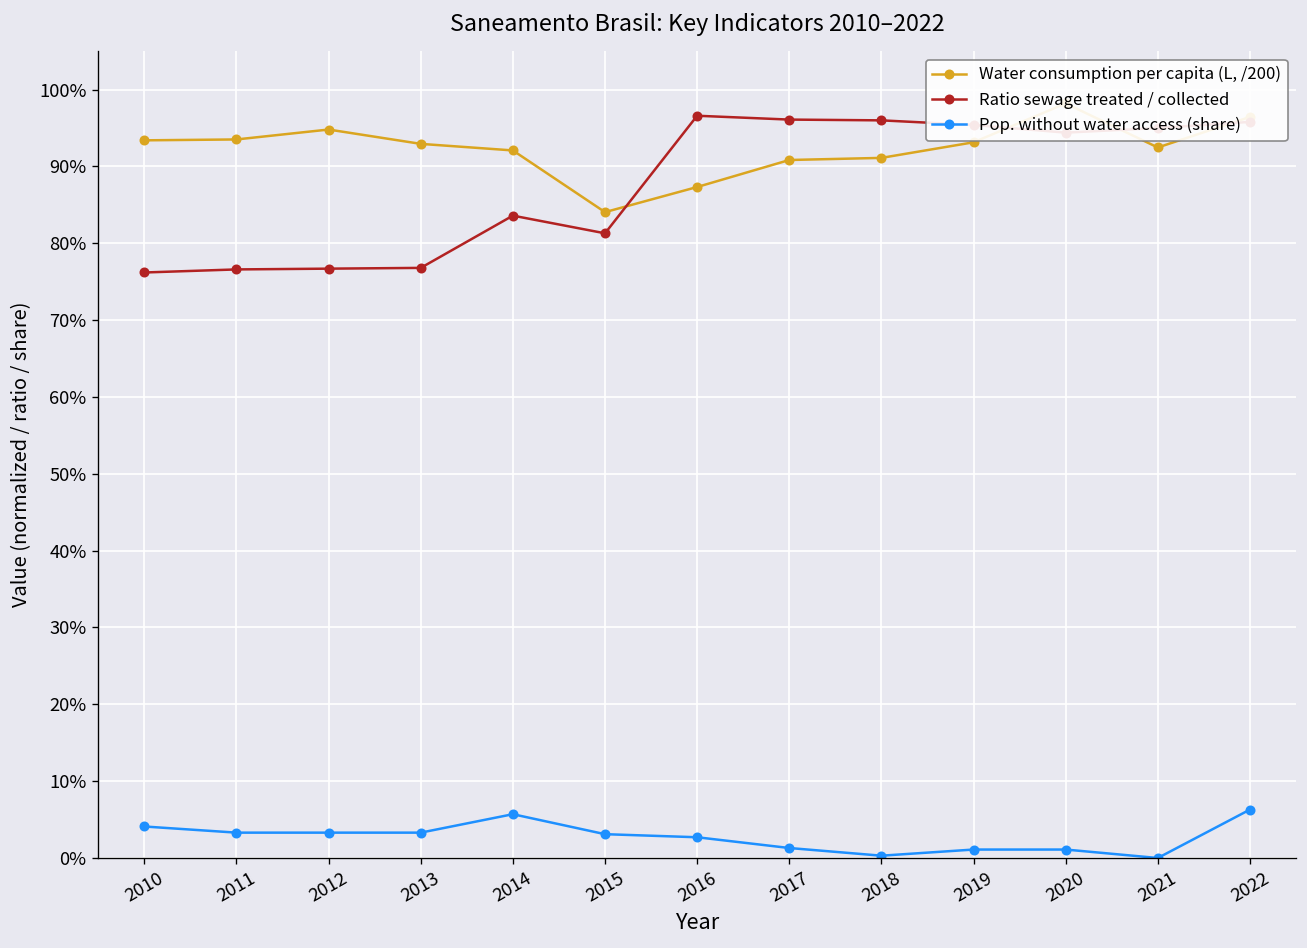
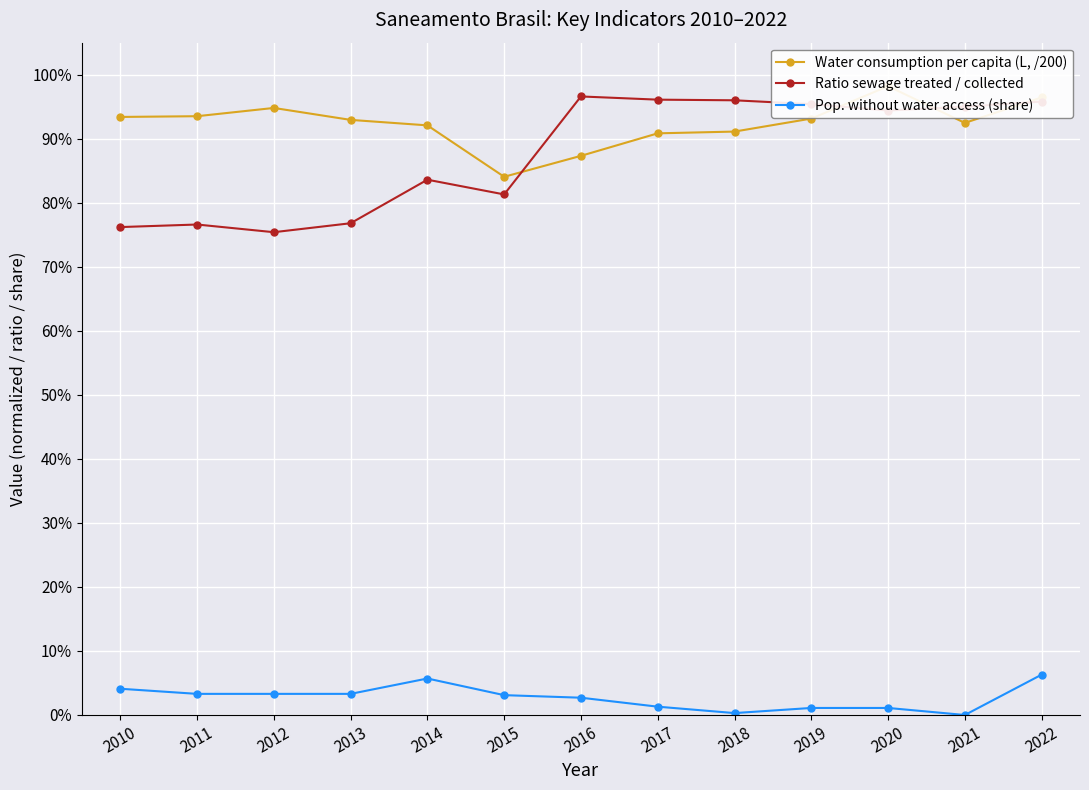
Ratio sewage treated / collected, 2012: 77% -> 75%
